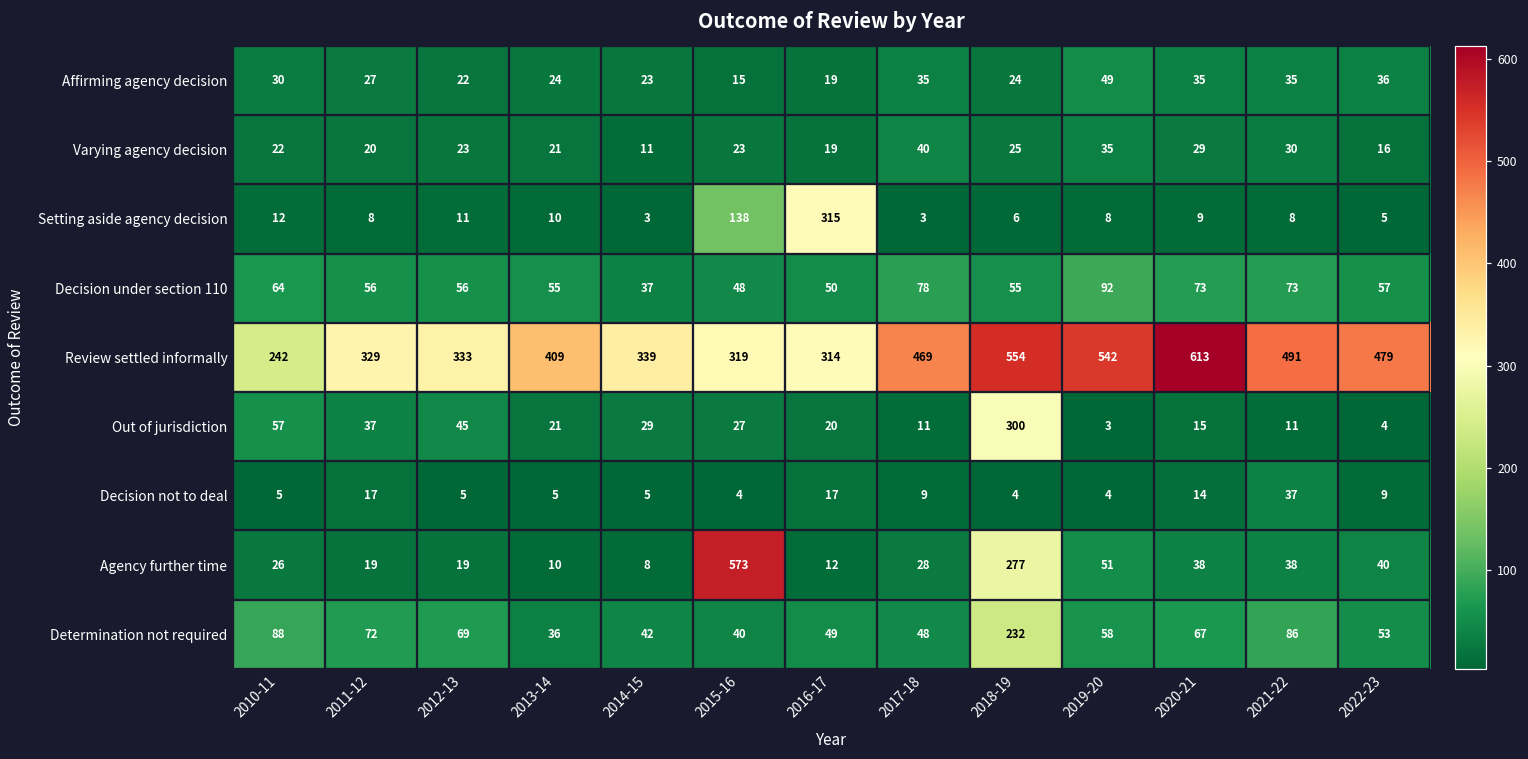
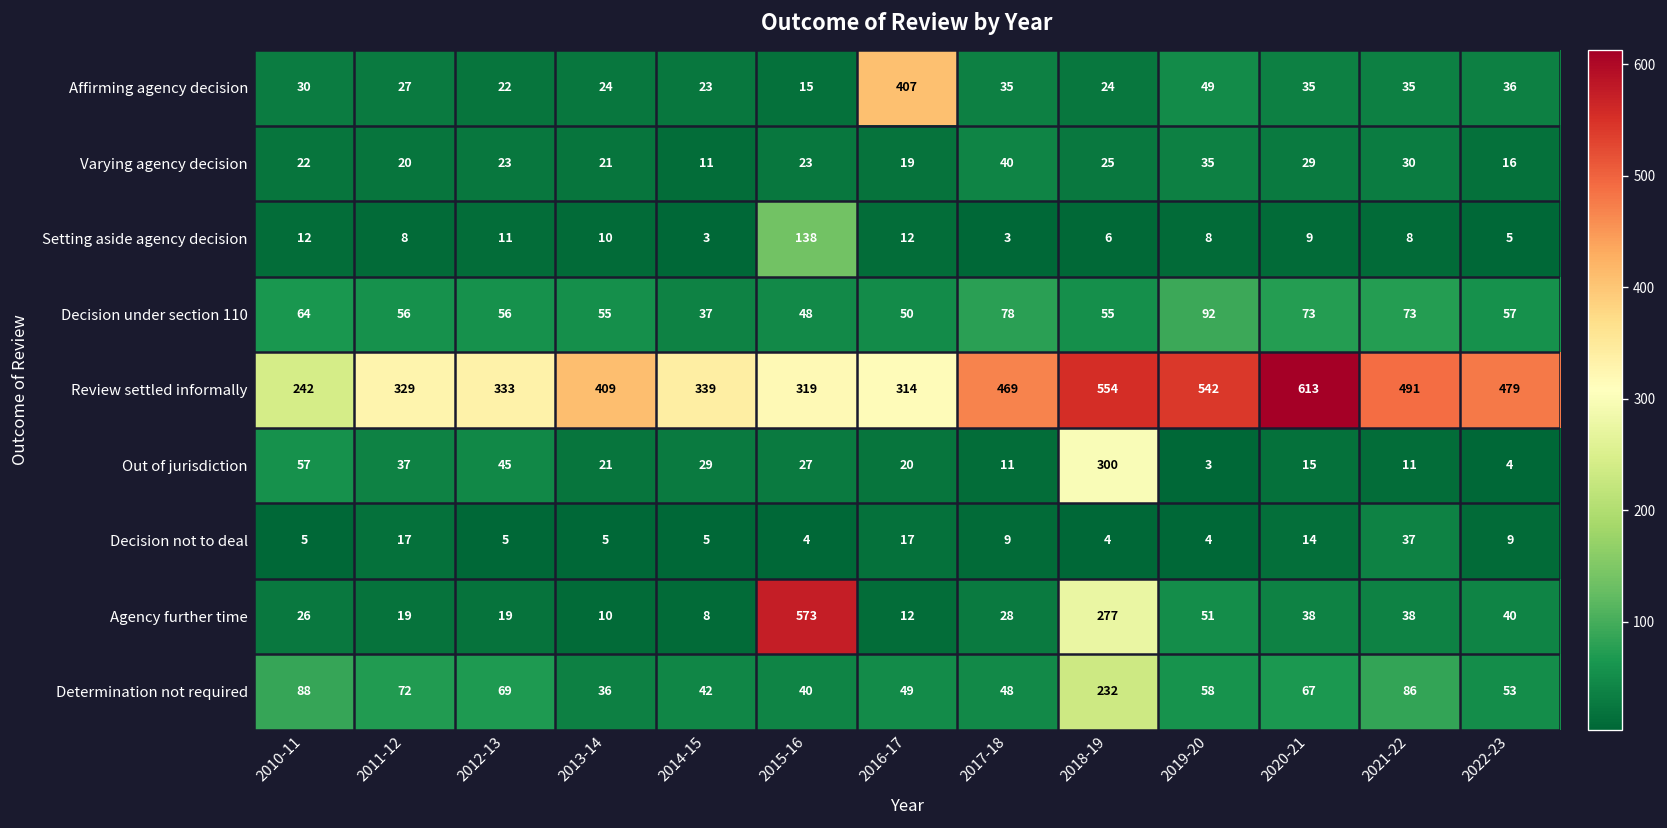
Affirming agency decision, 2016-17: 19 -> 407
Setting aside agency decision, 2016-17: 315 -> 12
